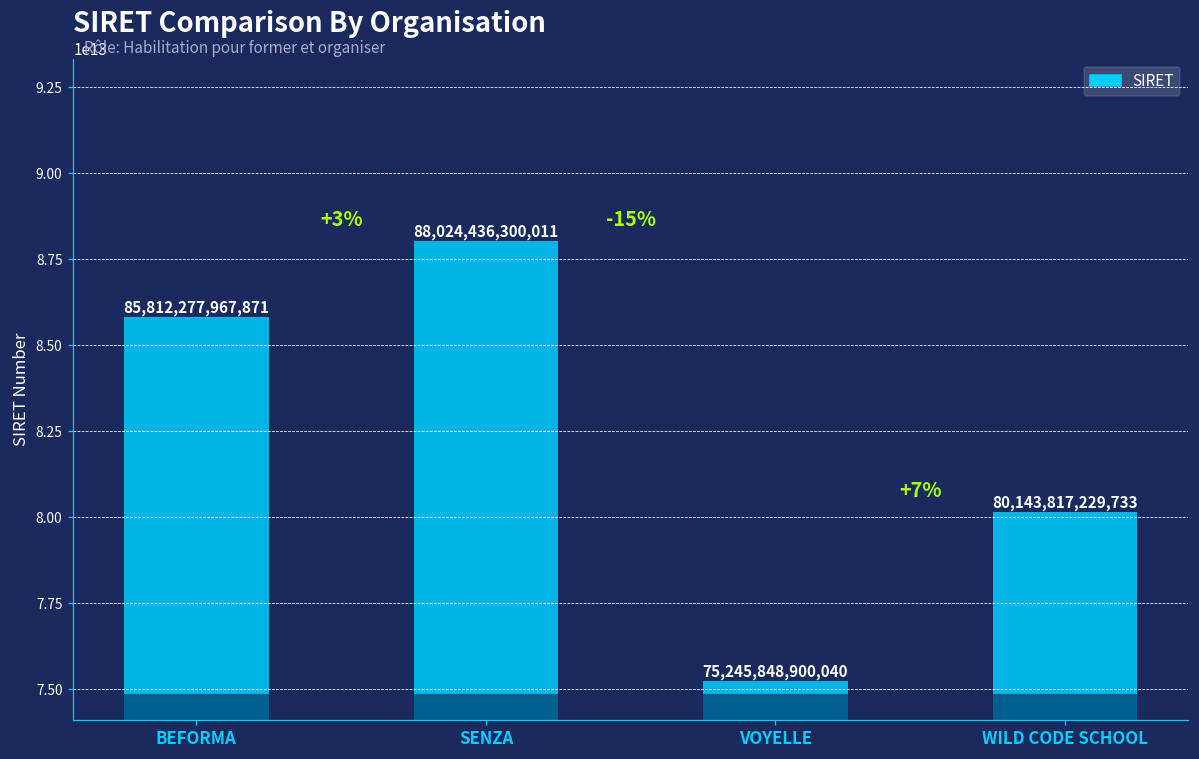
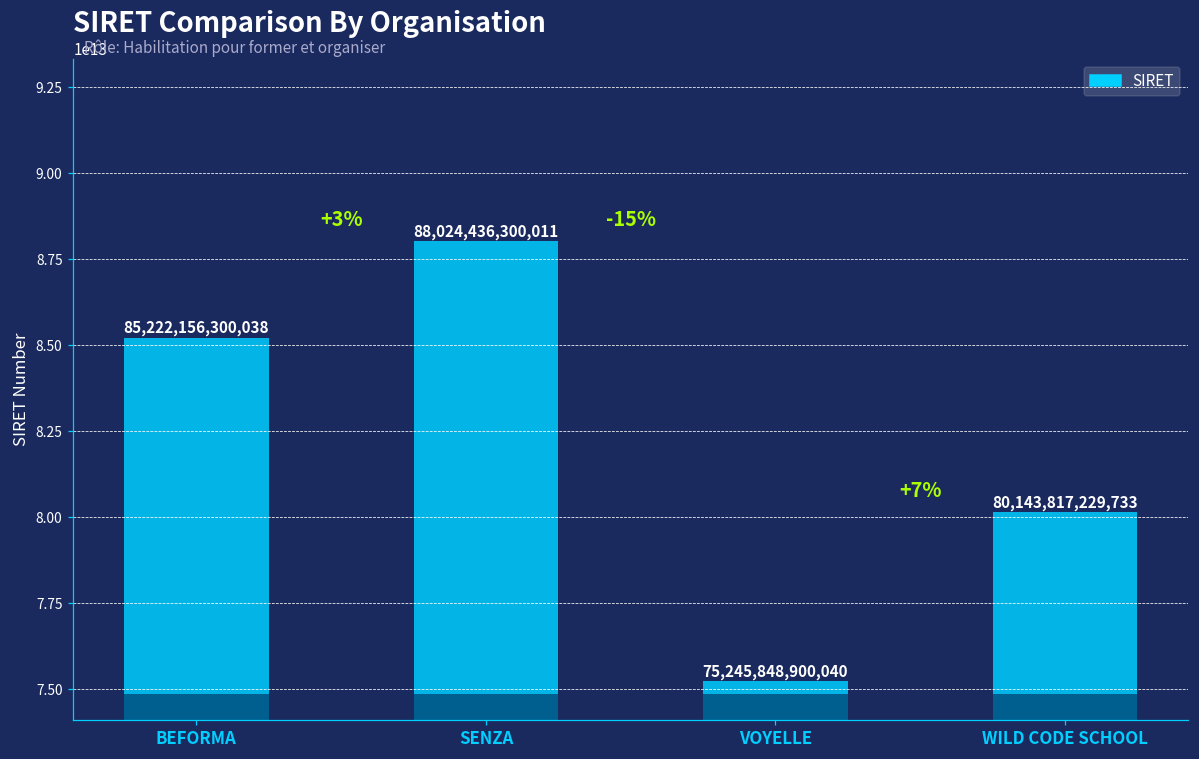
SIRET, BEFORMA: 85,812,277,967,871 -> 85,222,156,300,038
